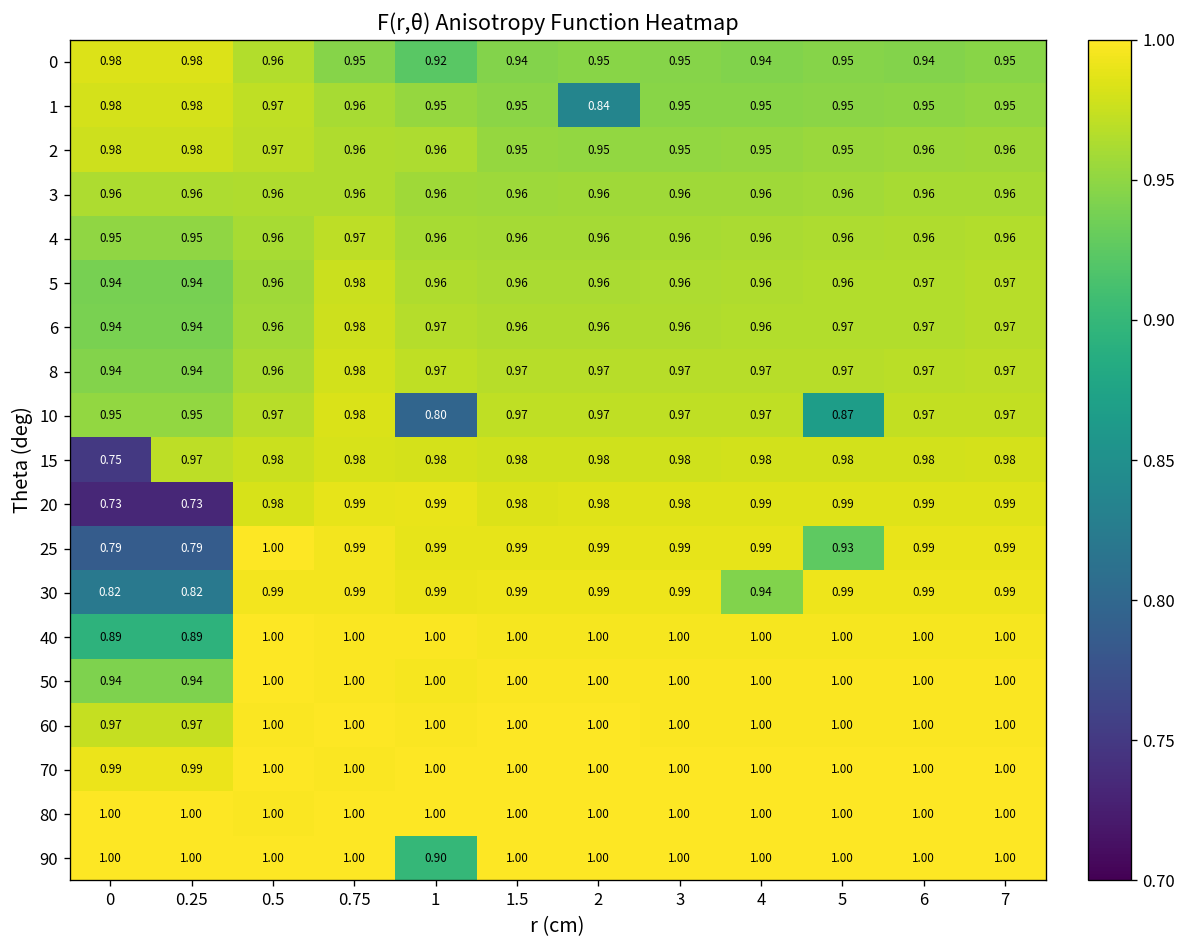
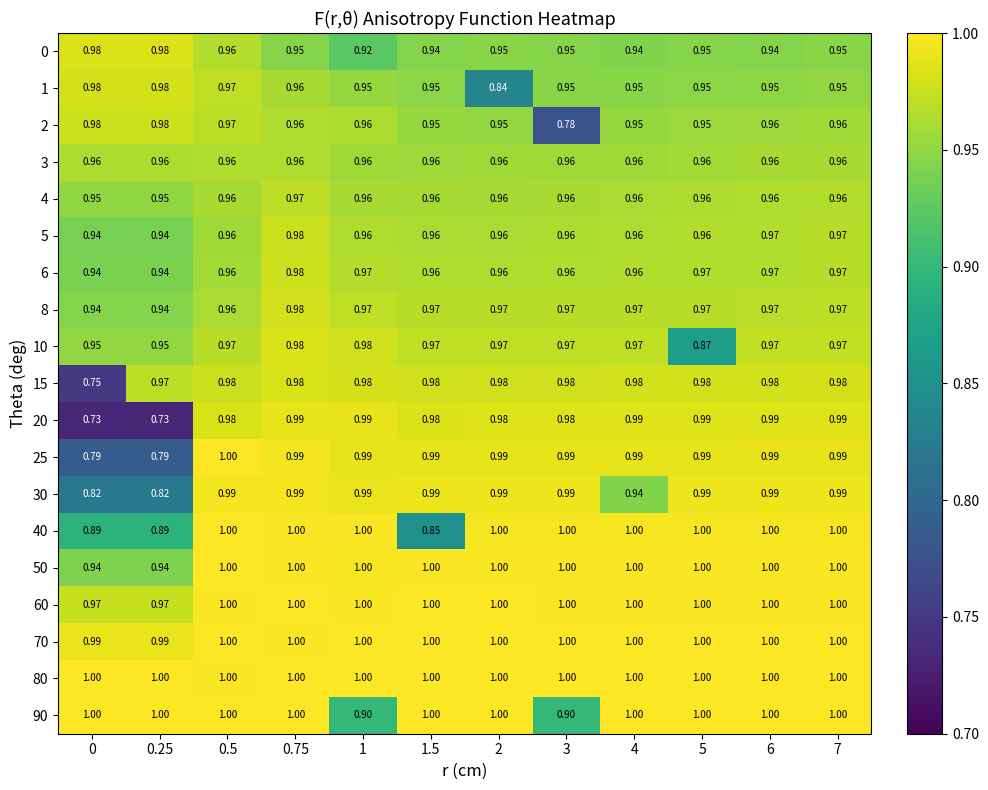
2, 3: 0.95 -> 0.78
10, 1: 0.80 -> 0.98
25, 5: 0.93 -> 0.99
40, 1.5: 1.00 -> 0.85
90, 3: 1.00 -> 0.90
